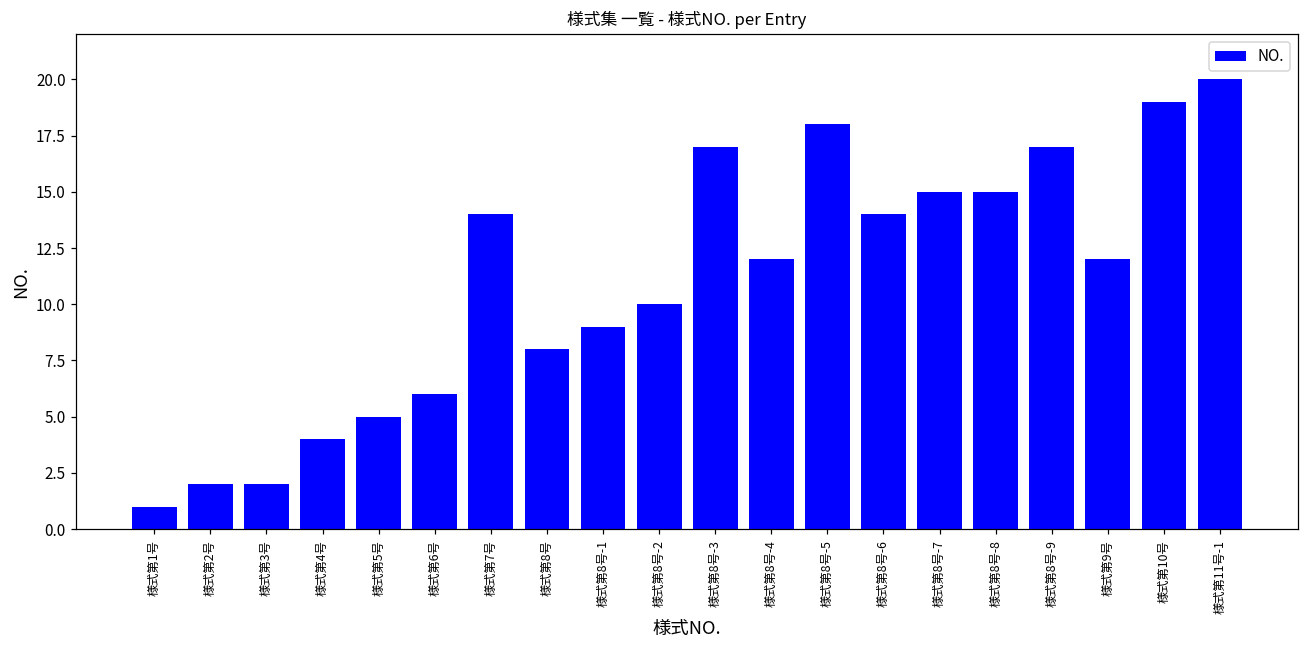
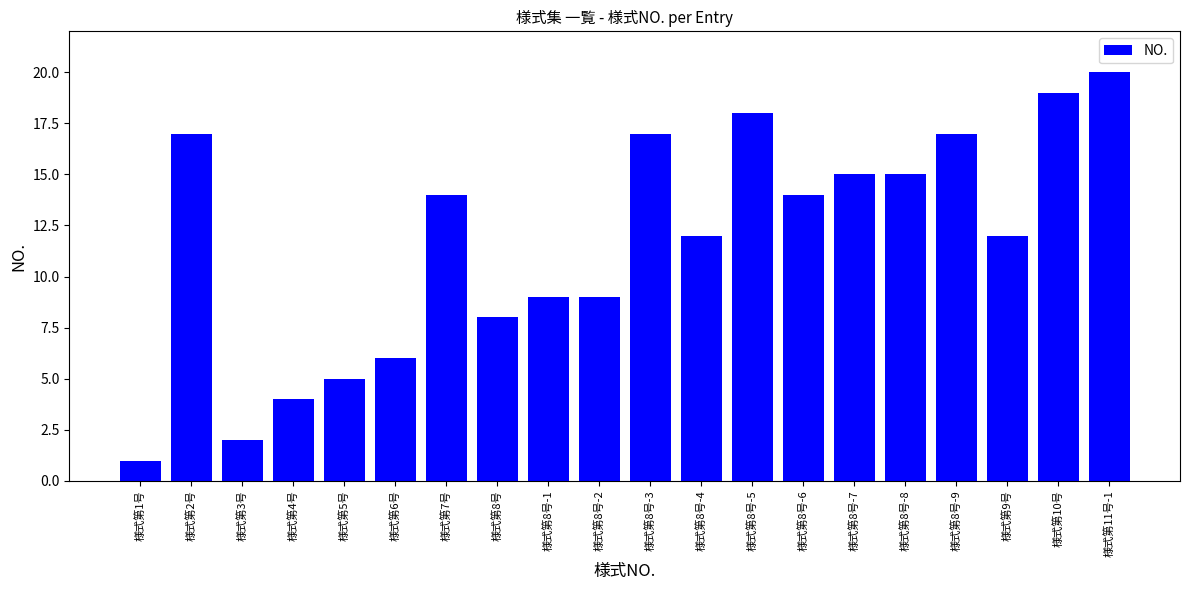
様式第2号: 2 -> 17
様式第8号-2: 10 -> 9
